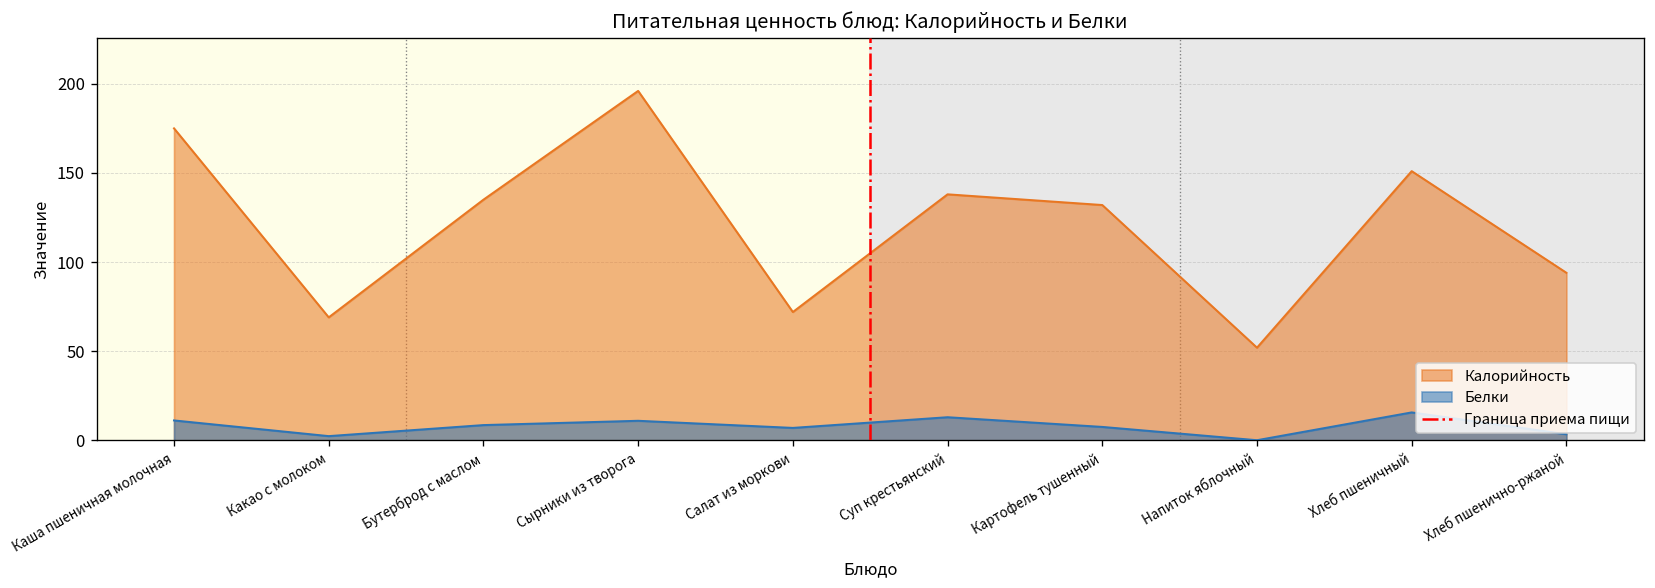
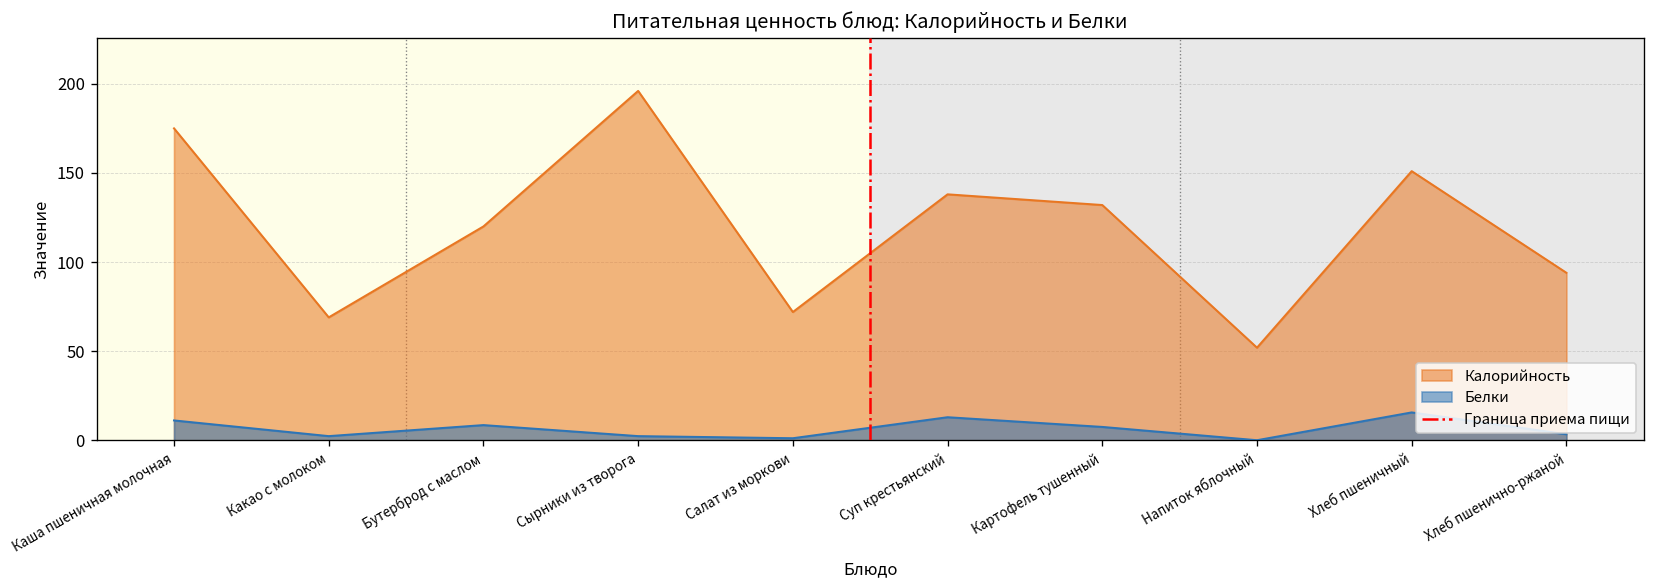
Калорийность, Бутерброд с маслом: 135 -> 120
Белки, Сырники из творога: 11 -> 2
Белки, Салат из моркови: 7 -> 1
